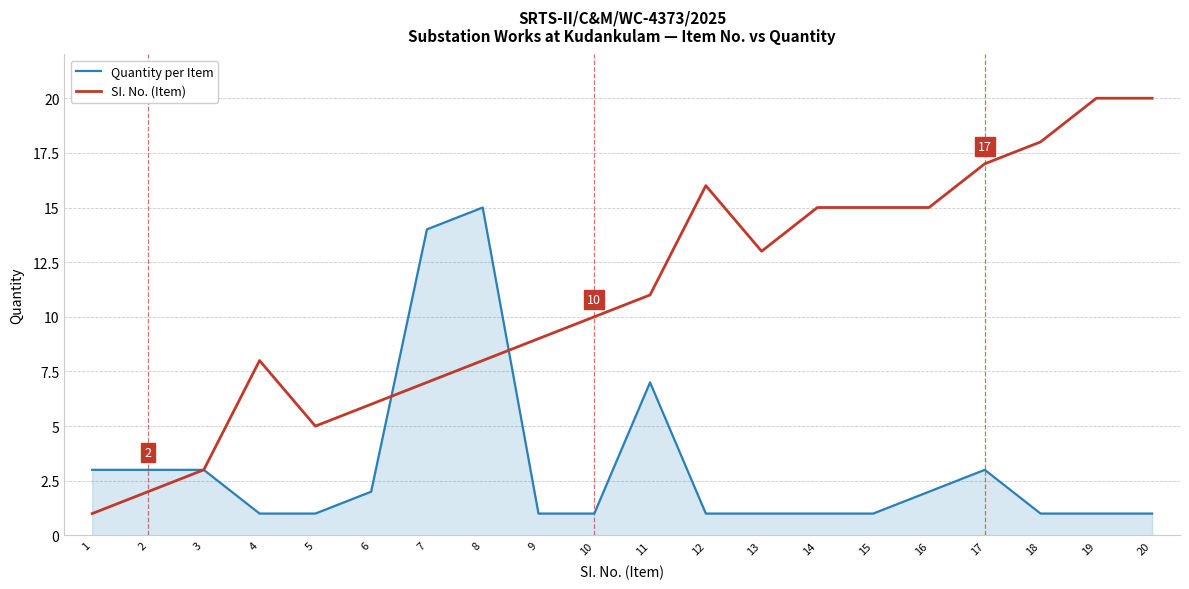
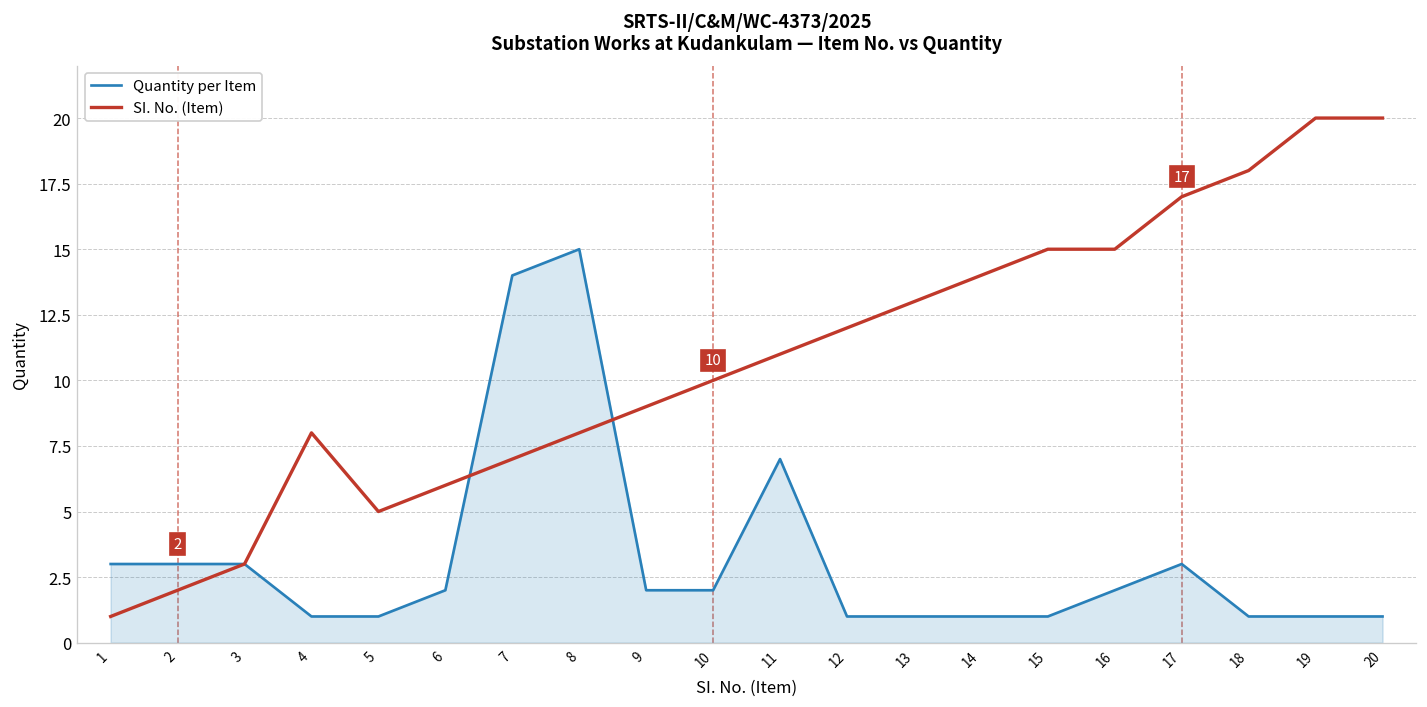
Quantity per Item, 9: 1 -> 2
Quantity per Item, 10: 1 -> 2
SI. No. (Item), 12: 16 -> 12
SI. No. (Item), 14: 15 -> 14
